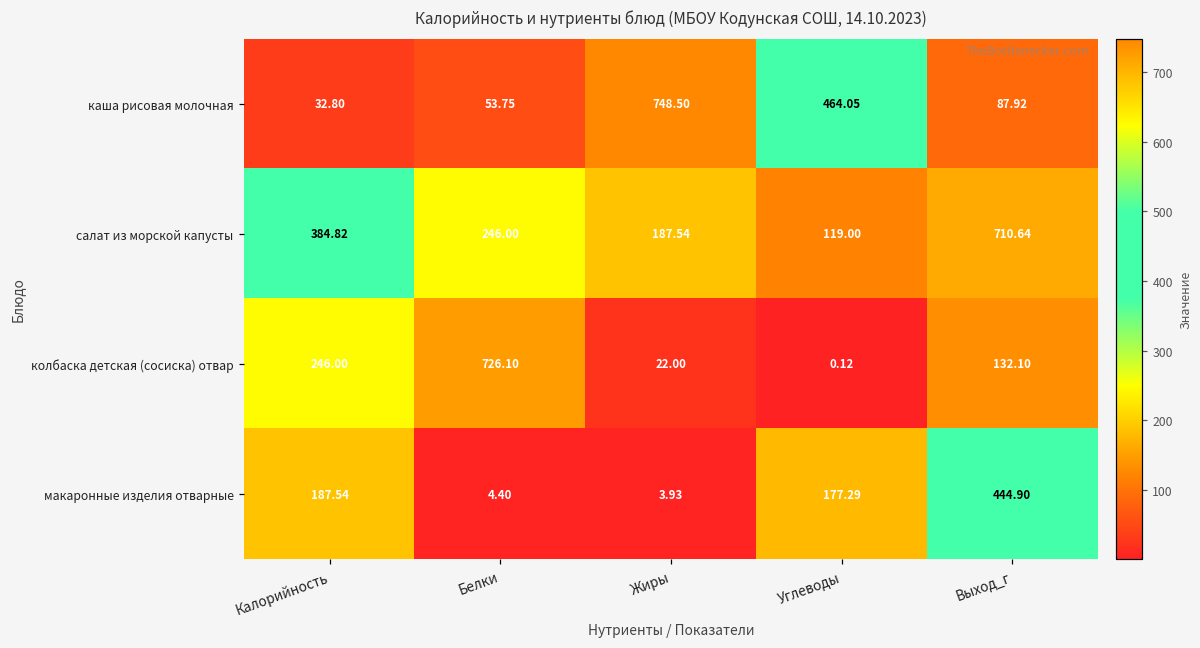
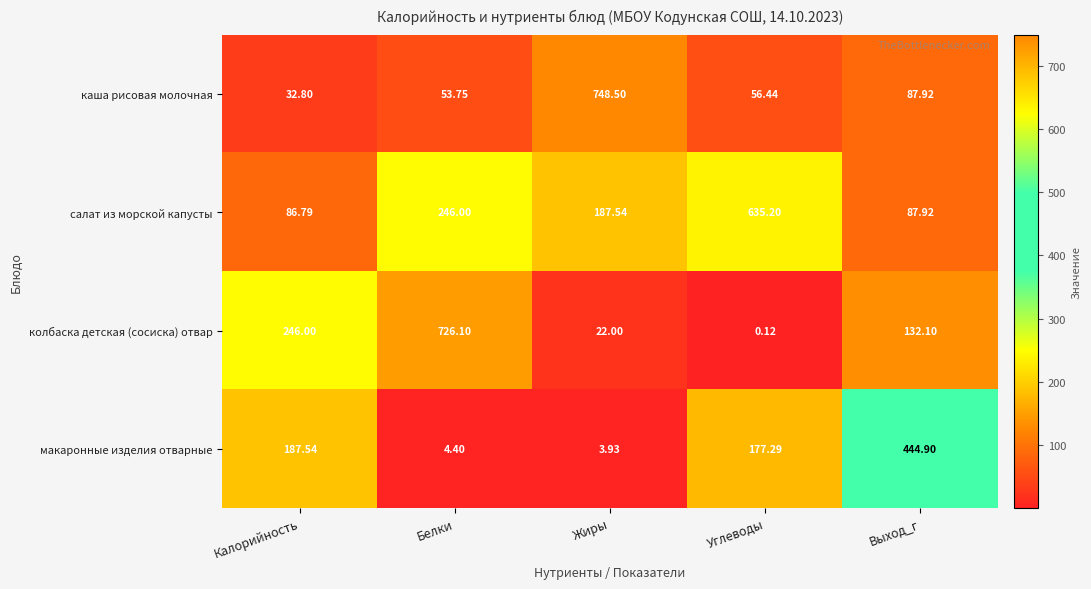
каша рисовая молочная, Углеводы: 464.05 -> 56.44
салат из морской капусты, Калорийность: 384.82 -> 86.79
салат из морской капусты, Углеводы: 119.00 -> 635.20
салат из морской капусты, Выход_г: 710.64 -> 87.92
